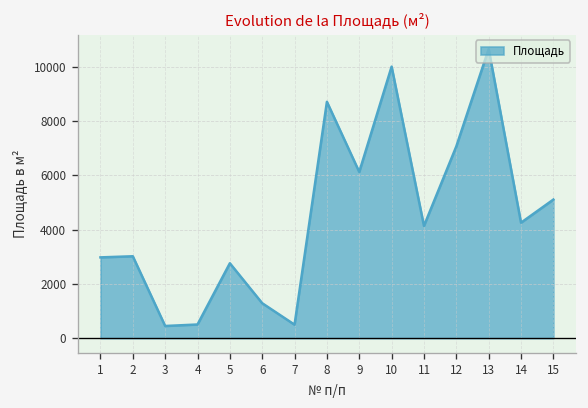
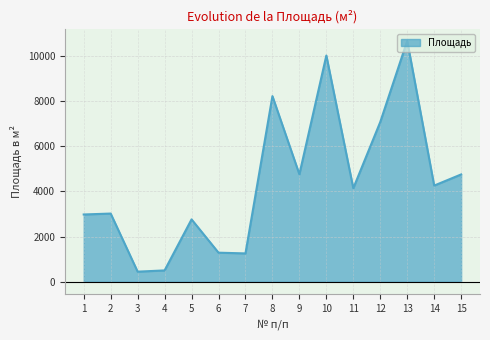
7: 500 -> 1300
8: 8700 -> 8200
9: 6100 -> 4800
15: 5100 -> 4800
